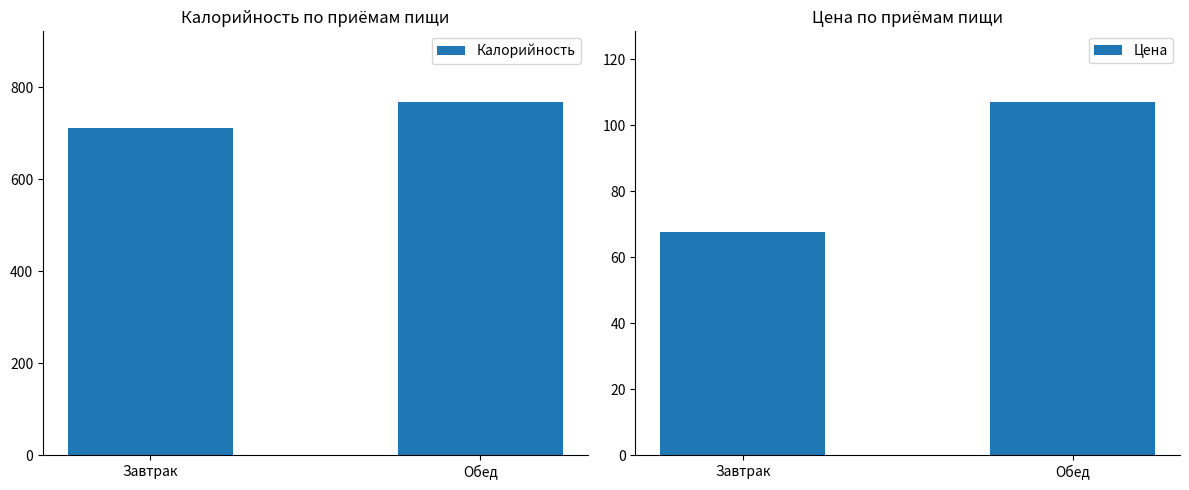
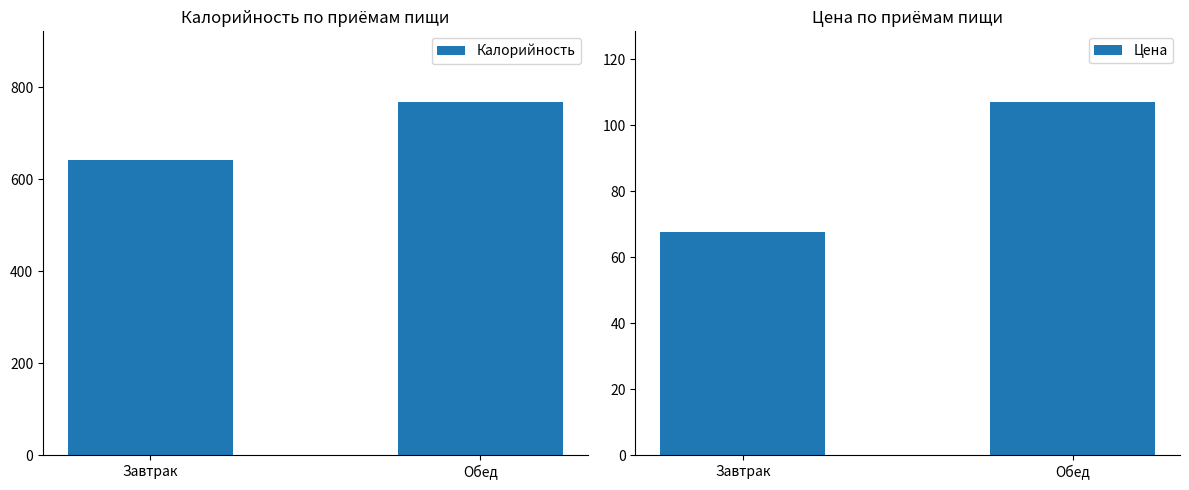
Калорийность по приёмам пищи, Завтрак: 710 -> 640
